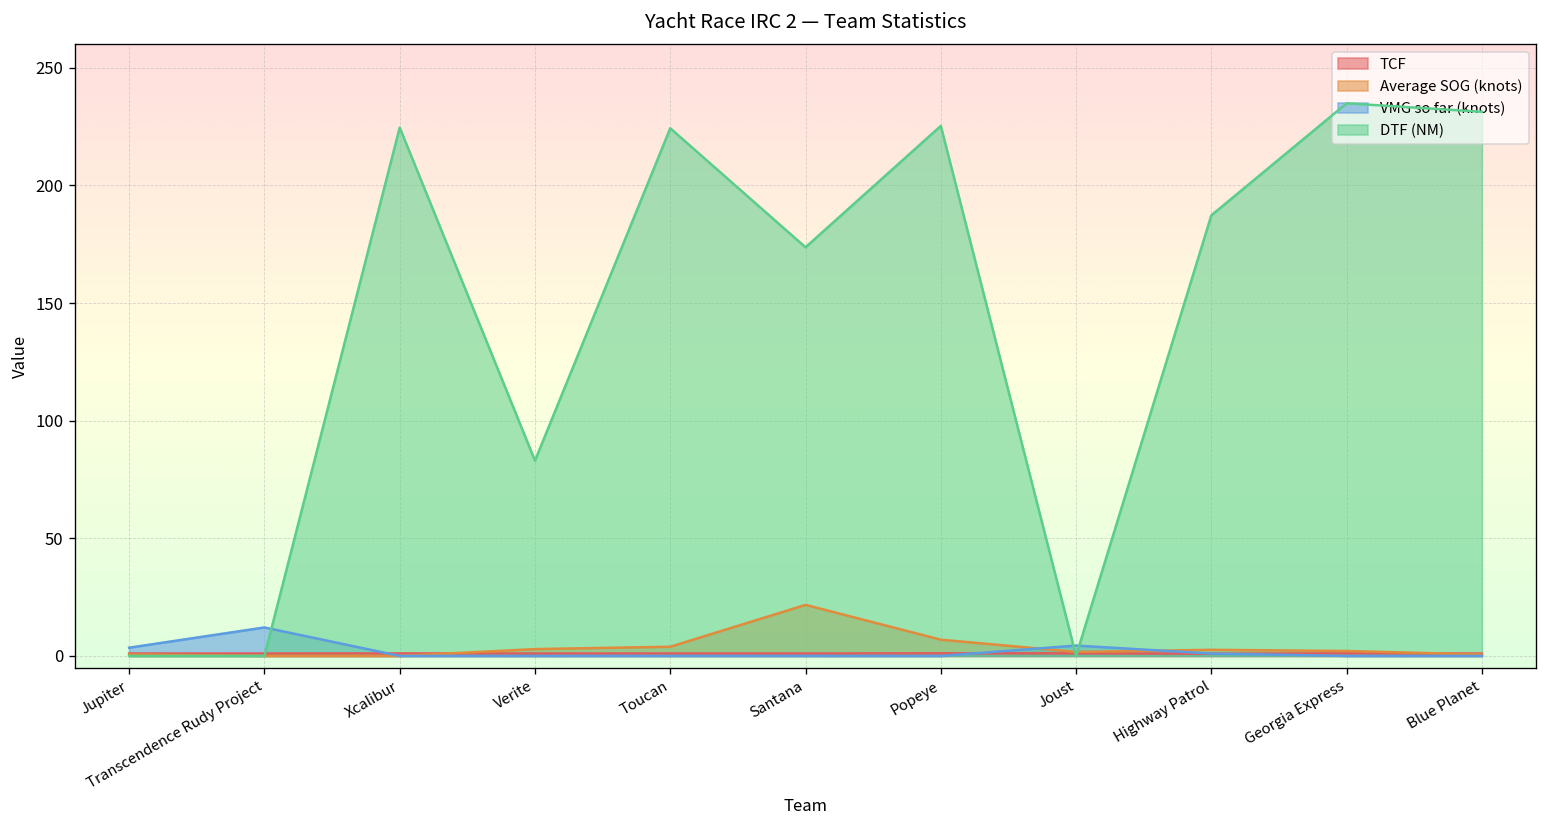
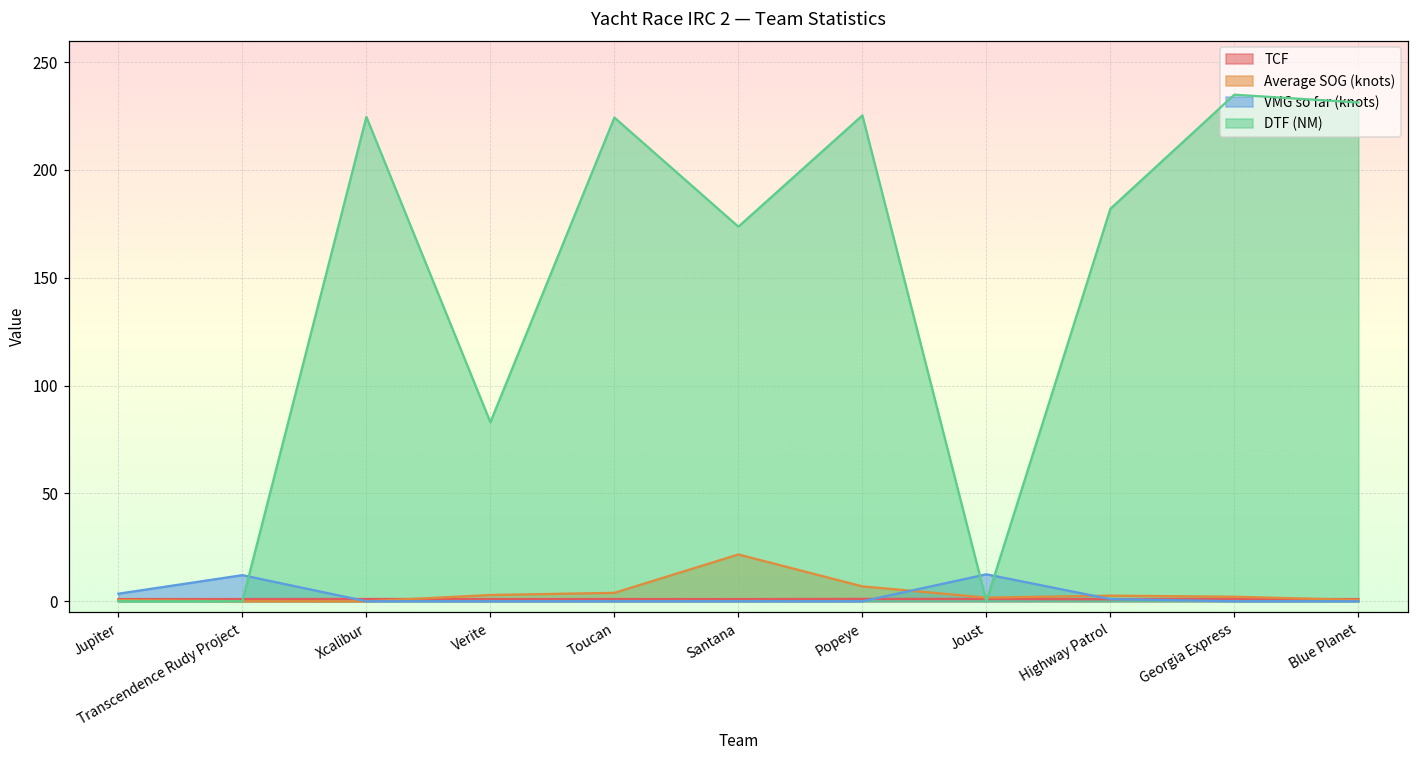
VMG so far (knots), Joust: 4 -> 13
DTF (NM), Highway Patrol: 187 -> 182
